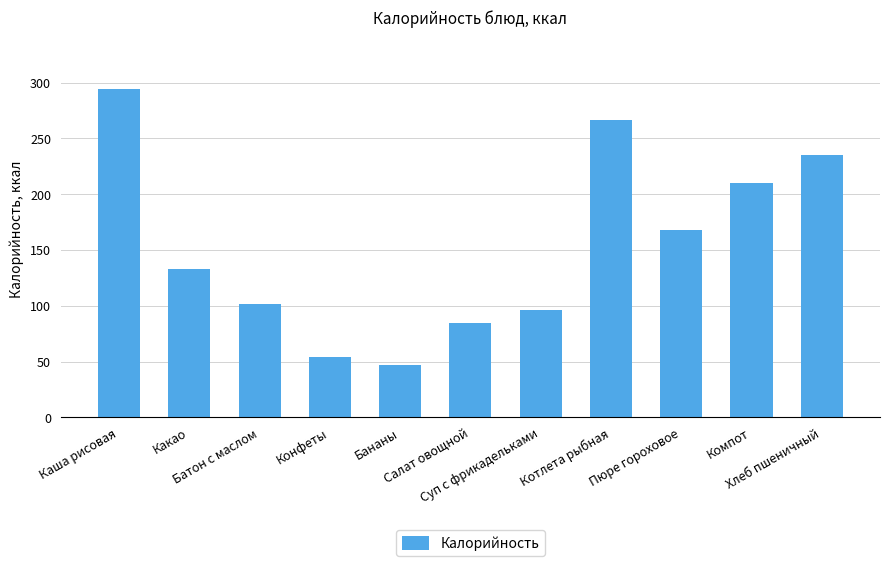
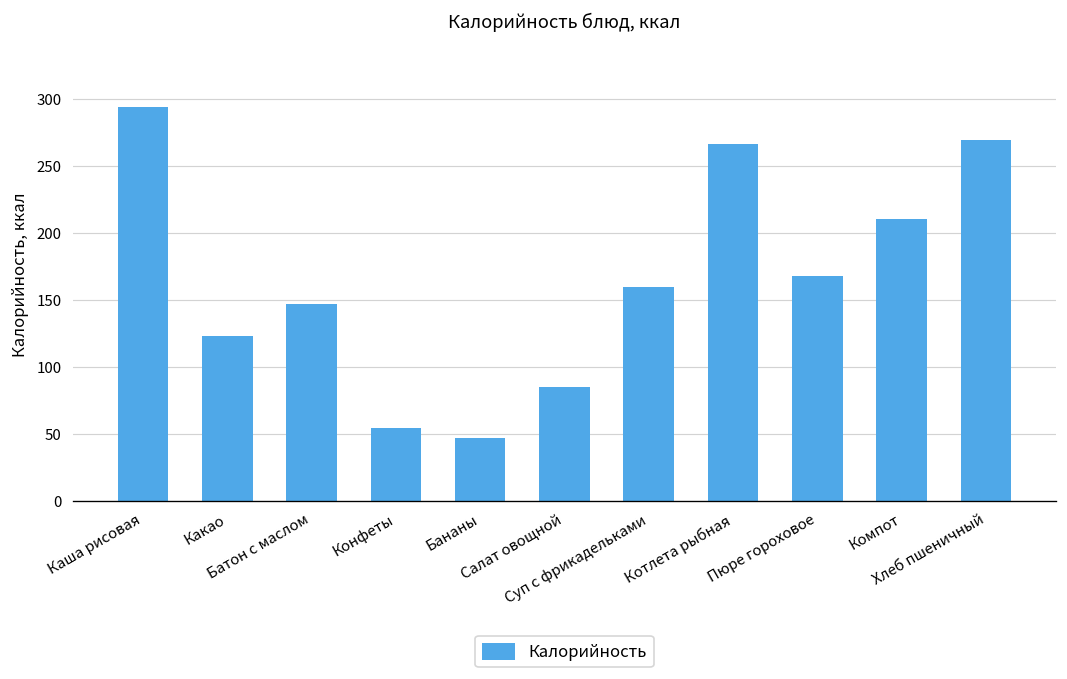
Какао: 133 -> 123
Батон с маслом: 101 -> 147
Суп с фрикадельками: 96 -> 160
Хлеб пшеничный: 235 -> 269
